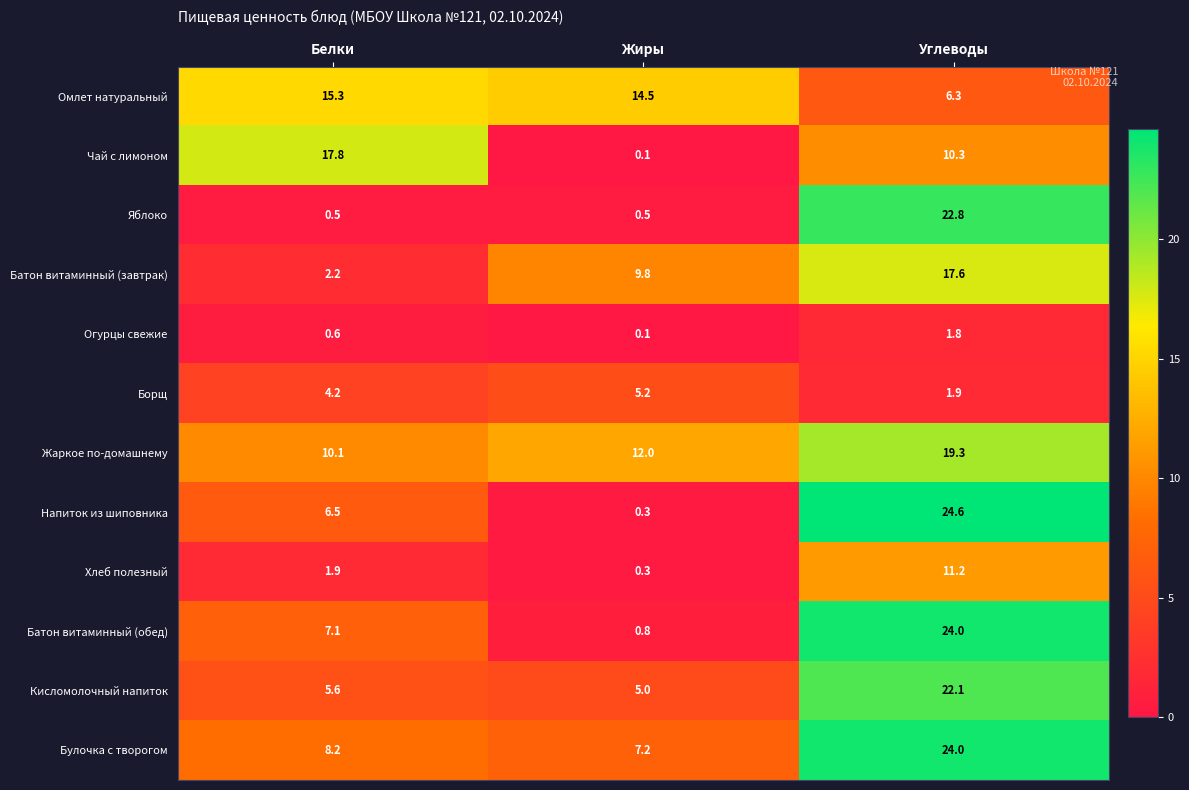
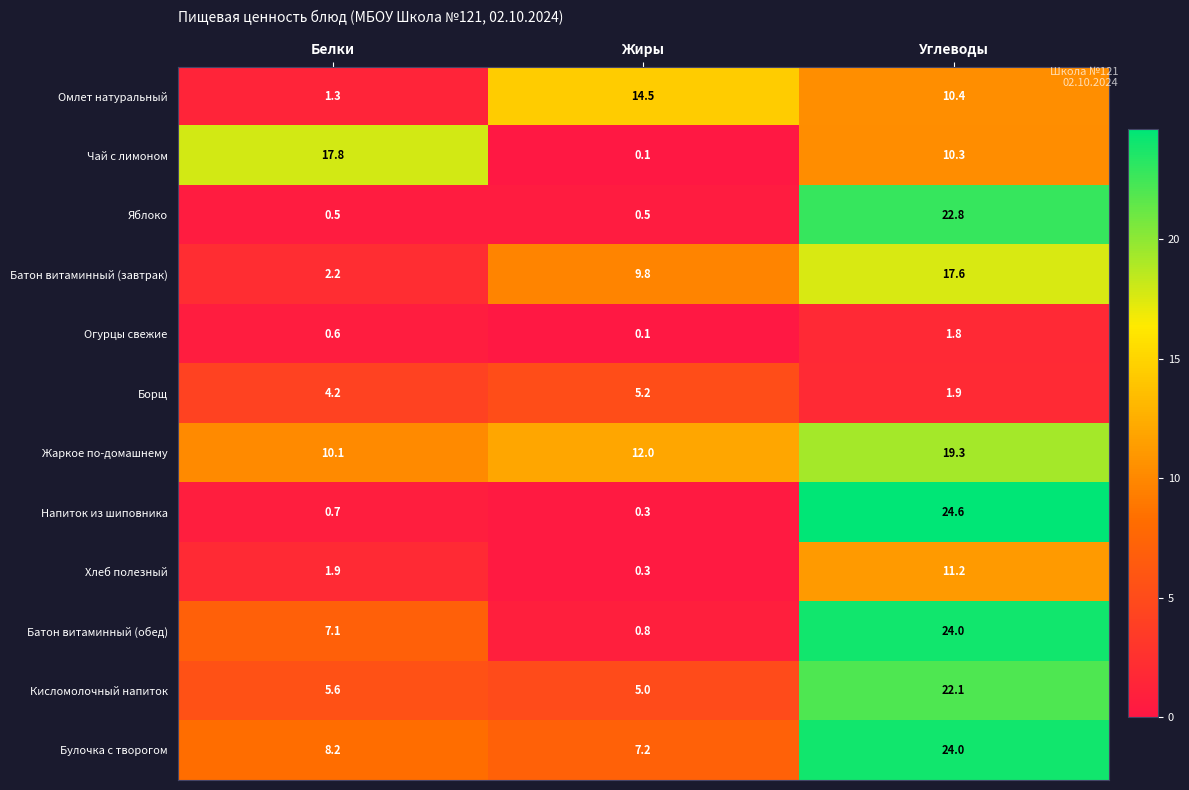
Омлет натуральный, Белки: 15.3 -> 1.3
Омлет натуральный, Углеводы: 6.3 -> 10.4
Напиток из шиповника, Белки: 6.5 -> 0.7
